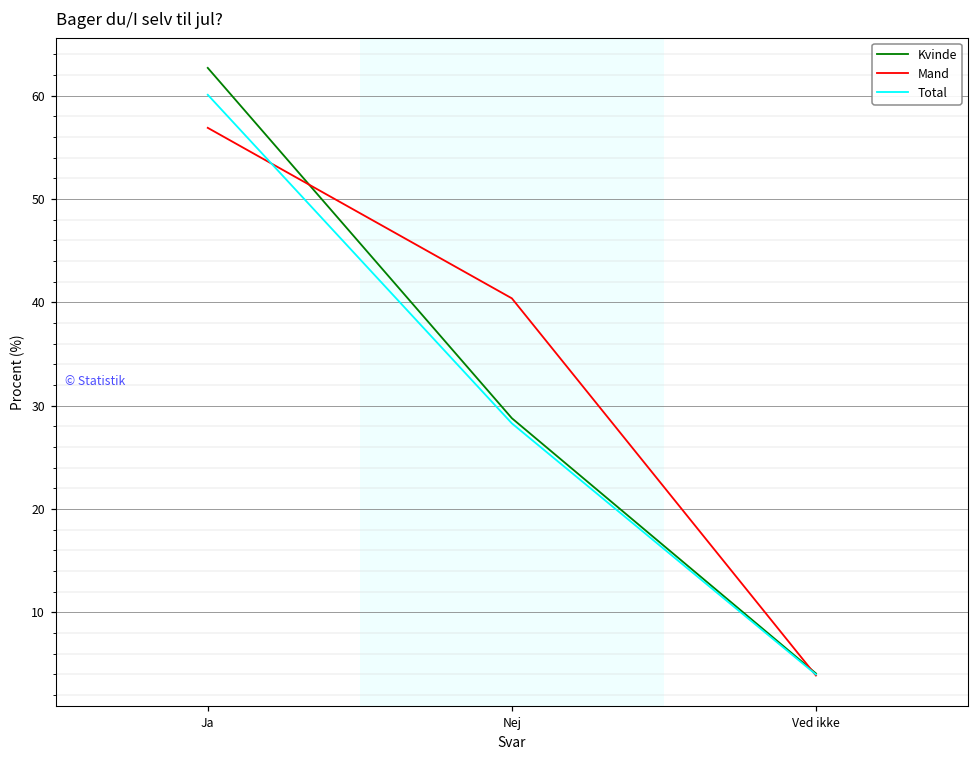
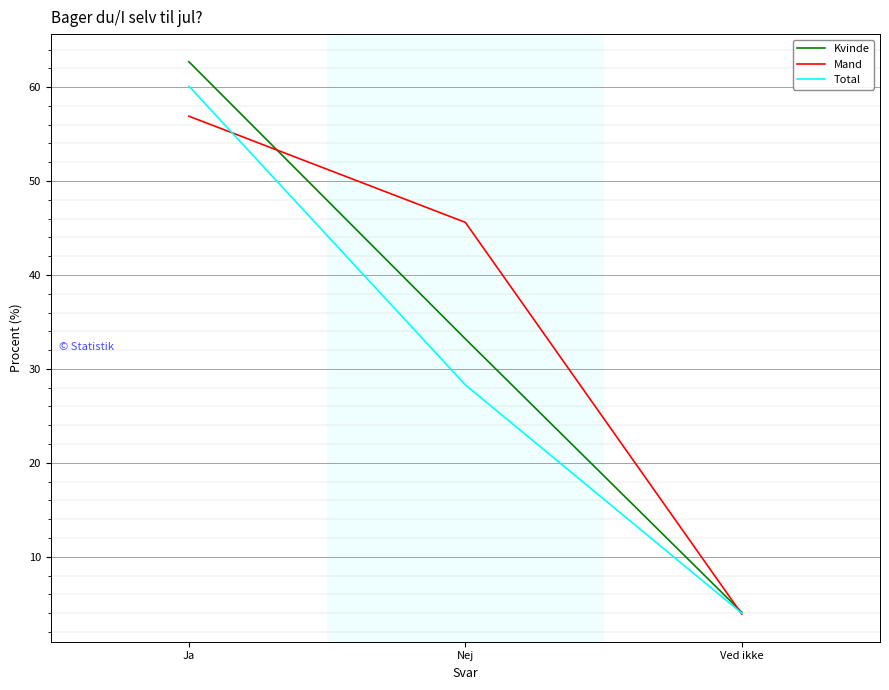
Kvinde, Nej: 29 -> 33
Mand, Nej: 40 -> 46
